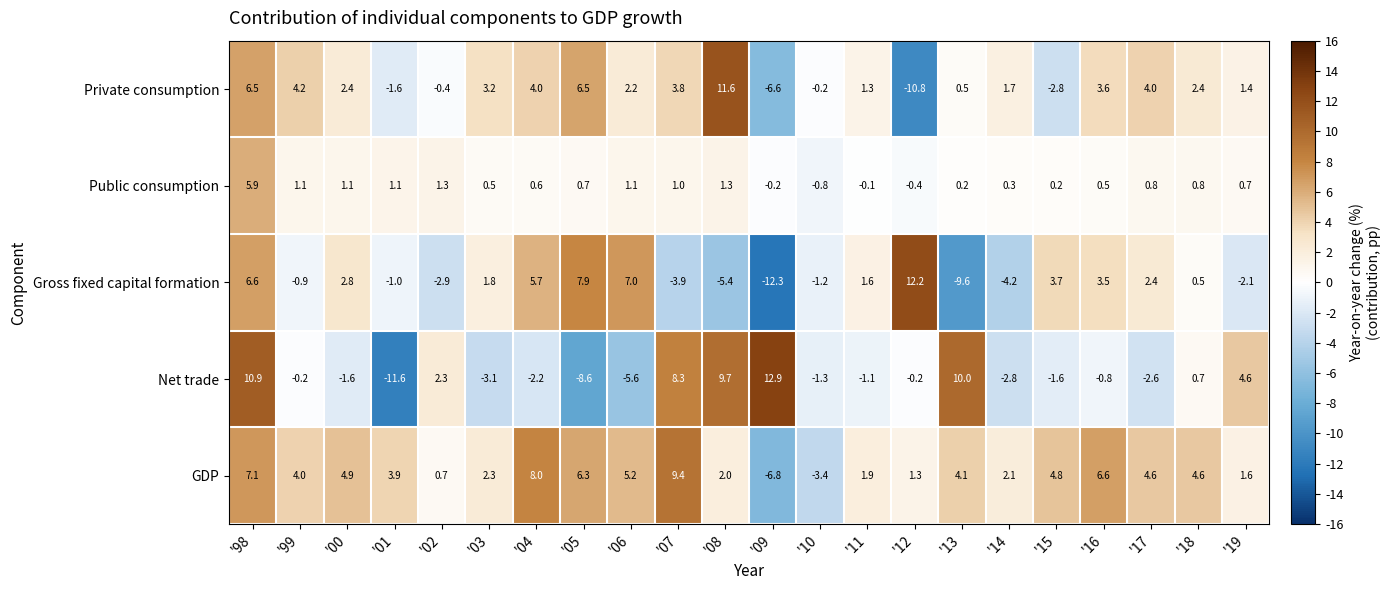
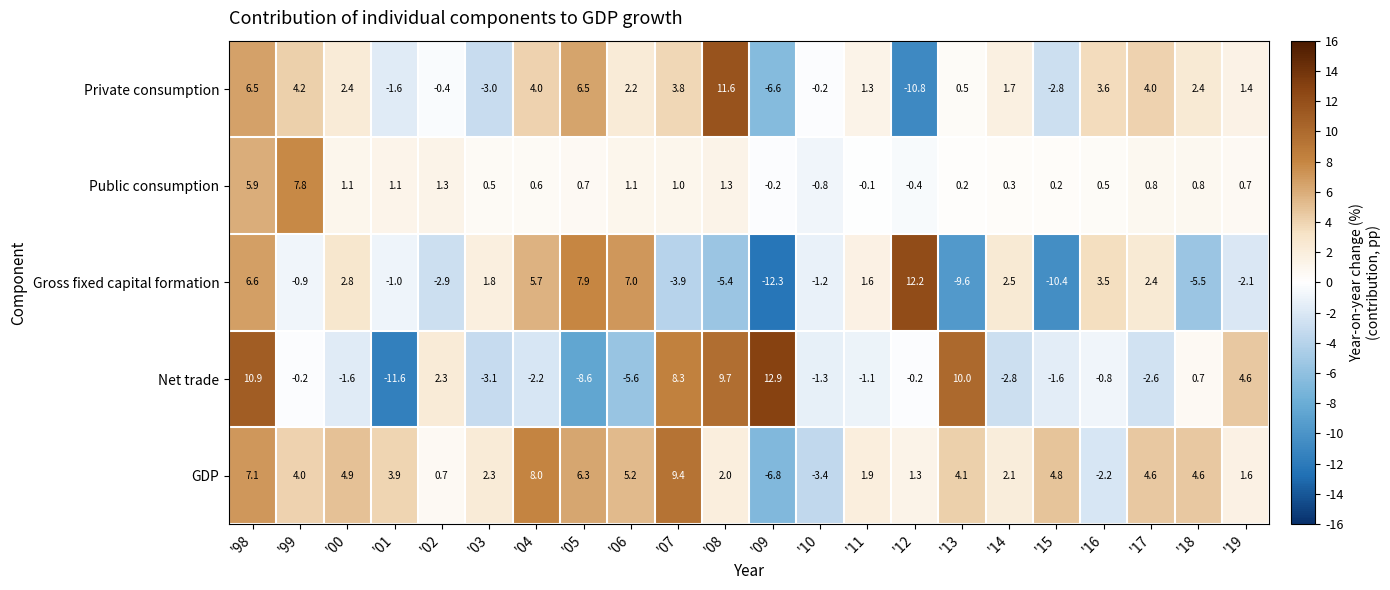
Private consumption, '03: 3.2 -> -3.0
Public consumption, '99: 1.1 -> 7.8
Gross fixed capital formation, '14: -4.2 -> 2.5
Gross fixed capital formation, '15: 3.7 -> -10.4
Gross fixed capital formation, '18: 0.5 -> -5.5
GDP, '16: 6.6 -> -2.2
